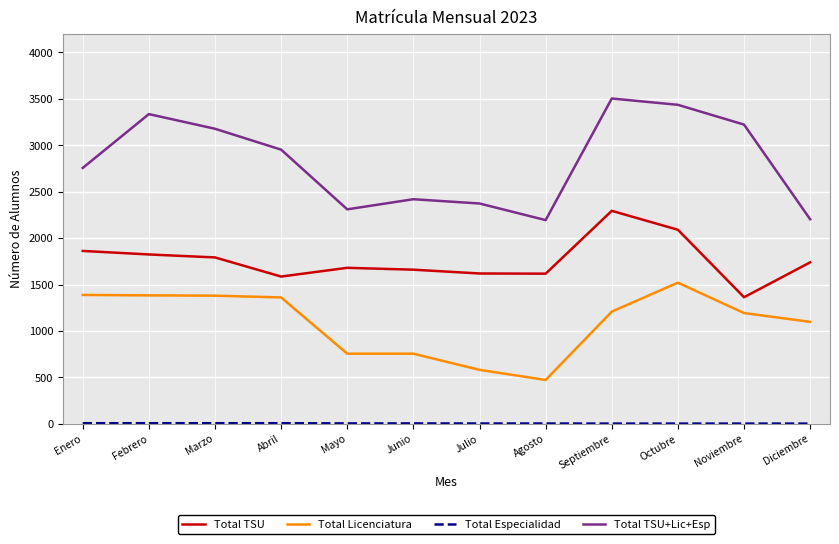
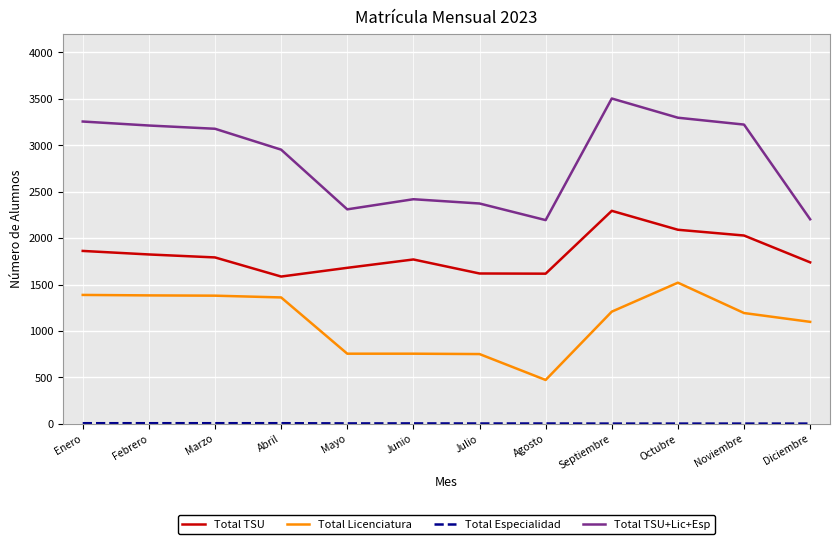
Total TSU+Lic+Esp, Enero: 2800 -> 3300
Total TSU+Lic+Esp, Febrero: 3300 -> 3200
Total TSU, Junio: 1700 -> 1800
Total Licenciatura, Julio: 600 -> 800
Total TSU+Lic+Esp, Octubre: 3400 -> 3300
Total TSU, Noviembre: 1400 -> 2000
